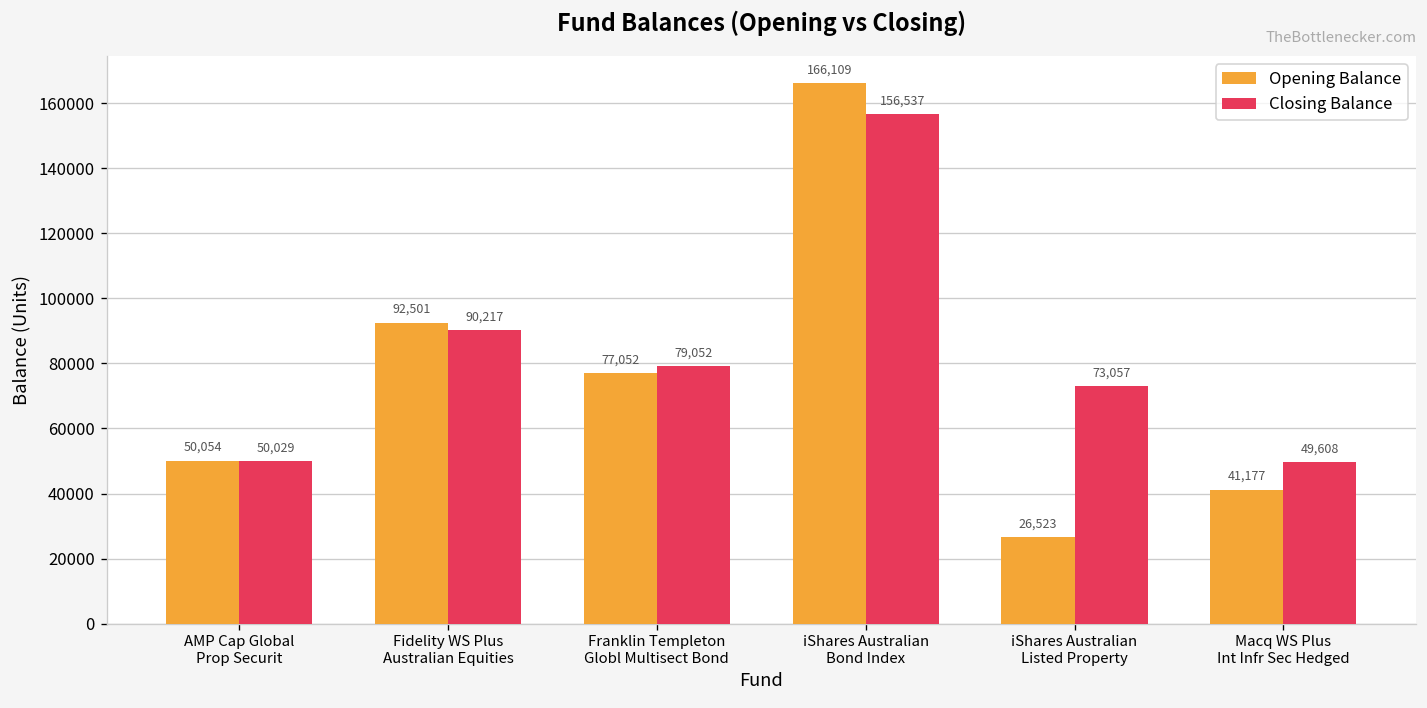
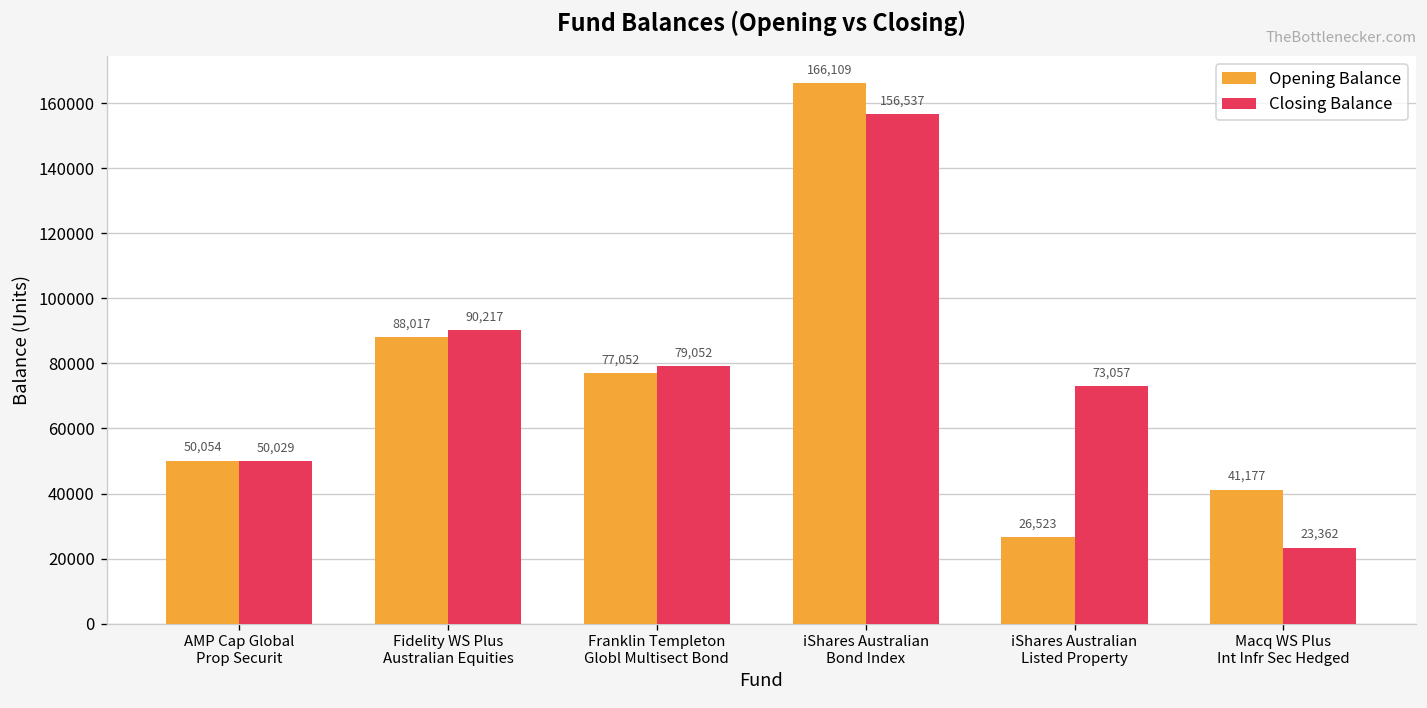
Opening Balance, Fidelity WS Plus Australian Equities: 92,501 -> 88,017
Closing Balance, Macq WS Plus Int Infr Sec Hedged: 49,608 -> 23,362
